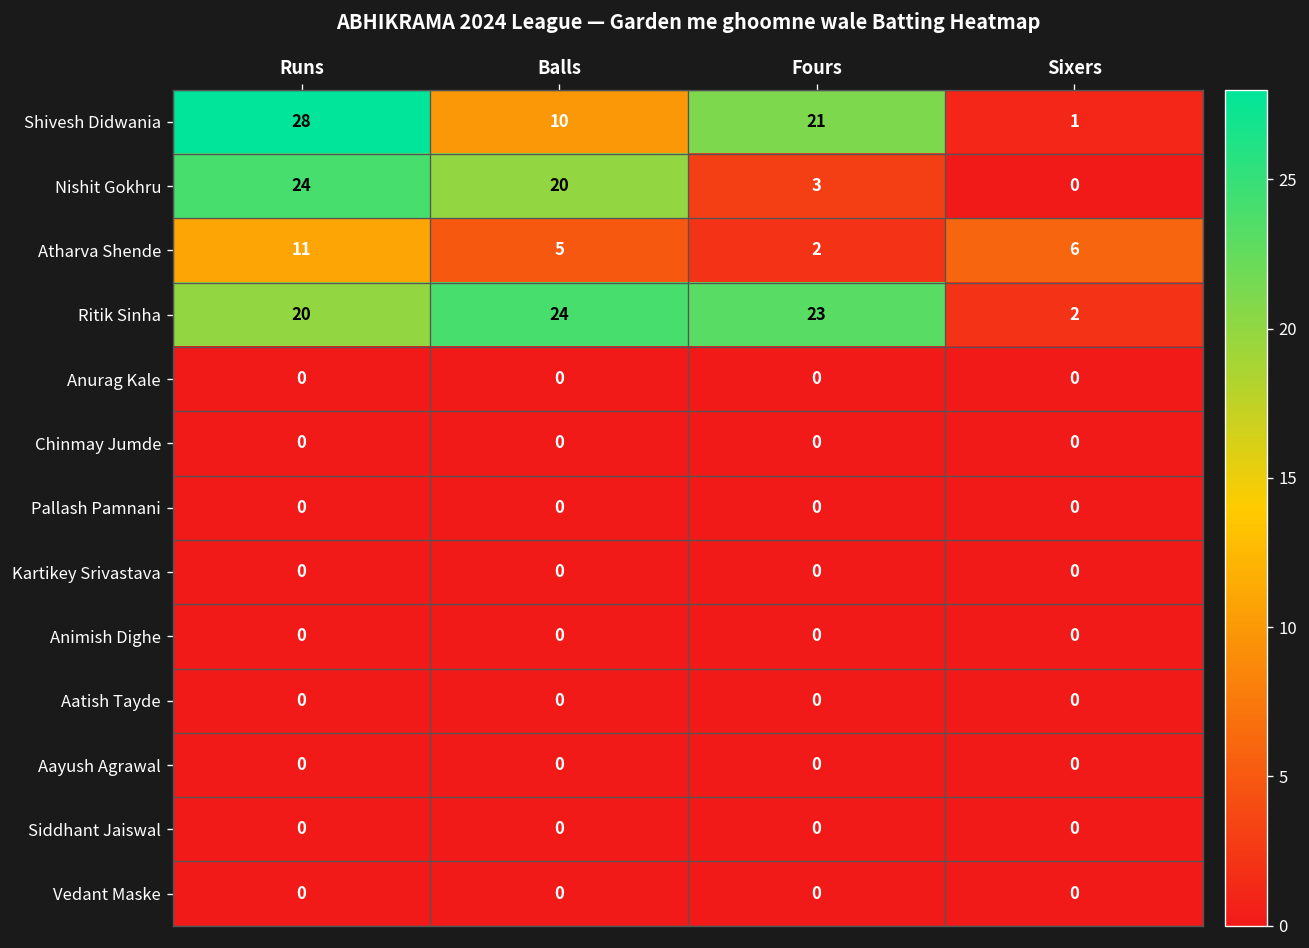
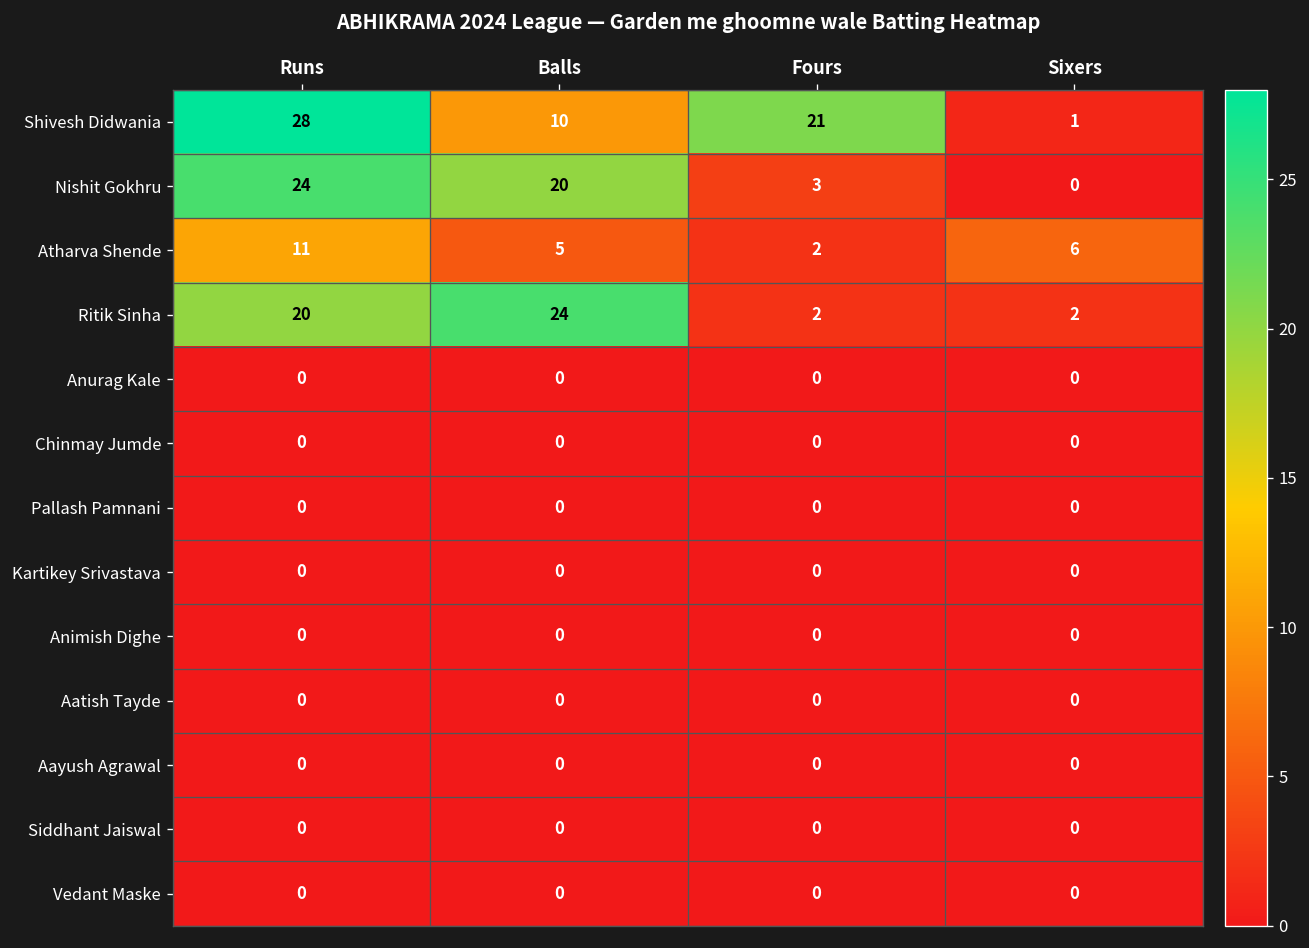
Ritik Sinha, Fours: 23 -> 2
